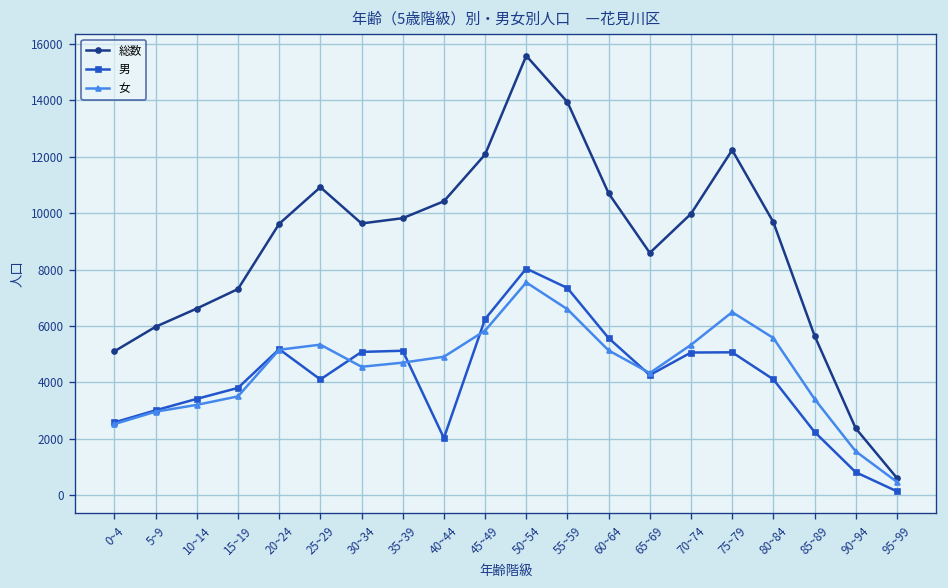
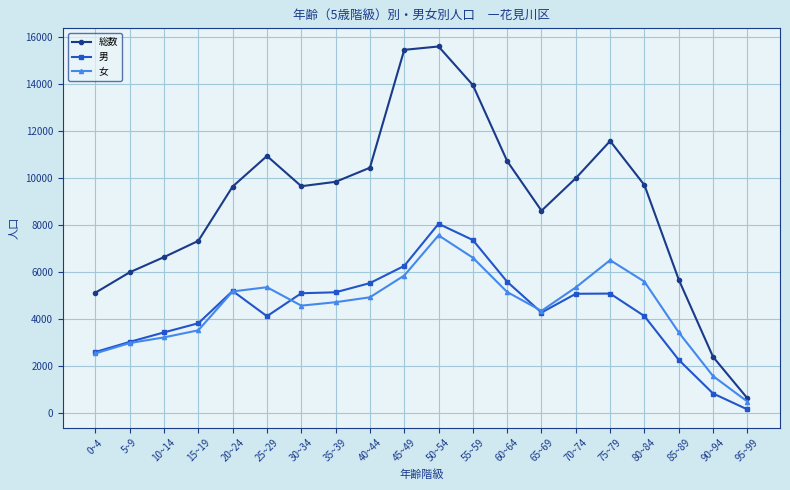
男, 40~44: 2000 -> 5500
総数, 45~49: 12100 -> 15400
総数, 75~79: 12200 -> 11600
